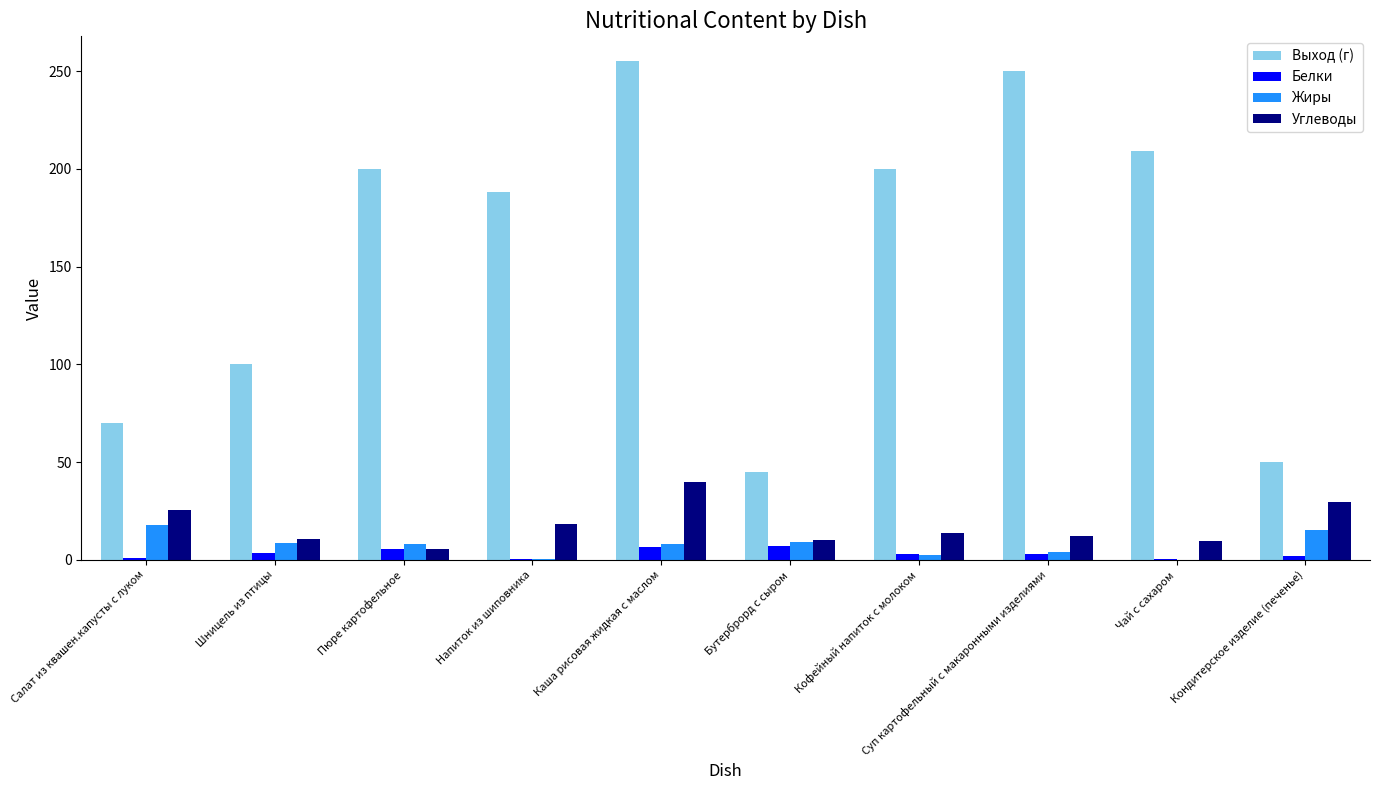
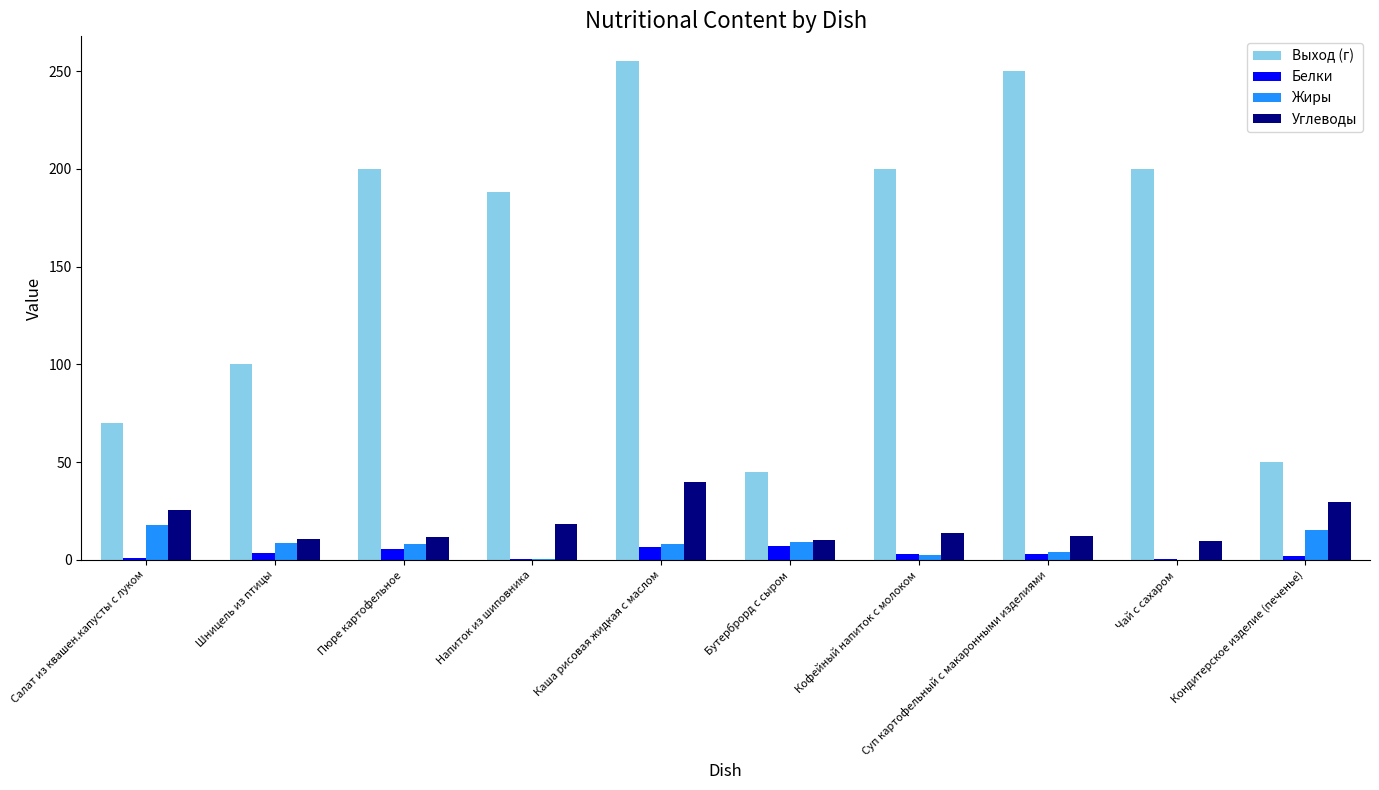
Углеводы, Пюре картофельное: 6 -> 12
Выход (г), Чай с сахаром: 209 -> 200
